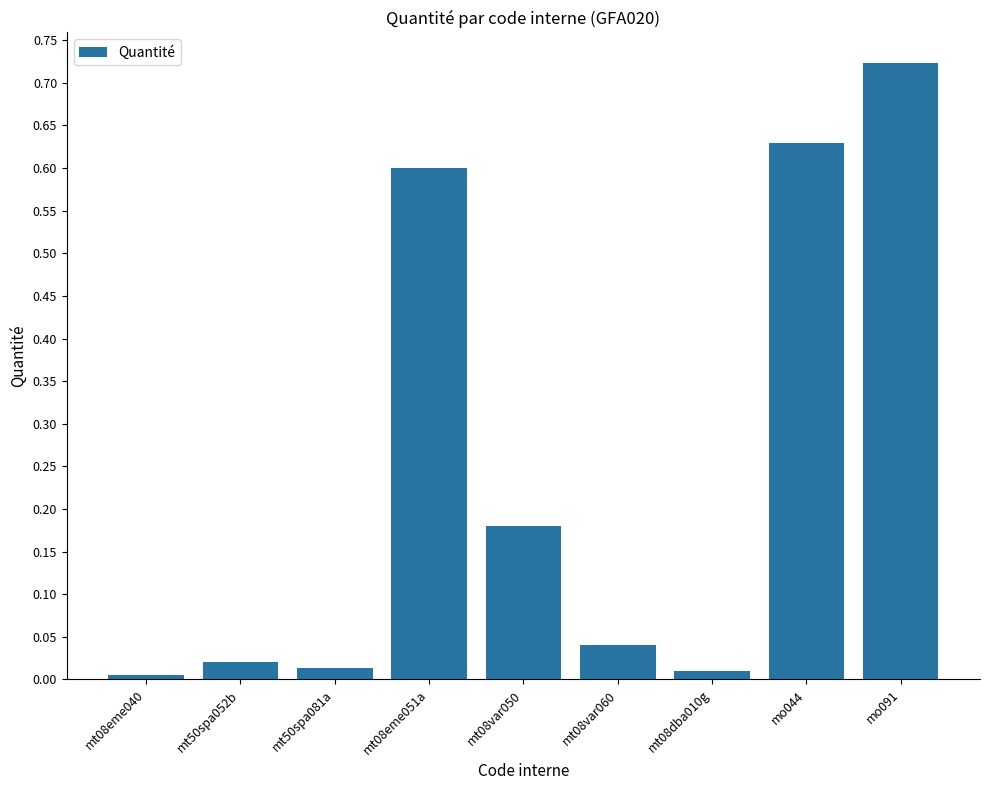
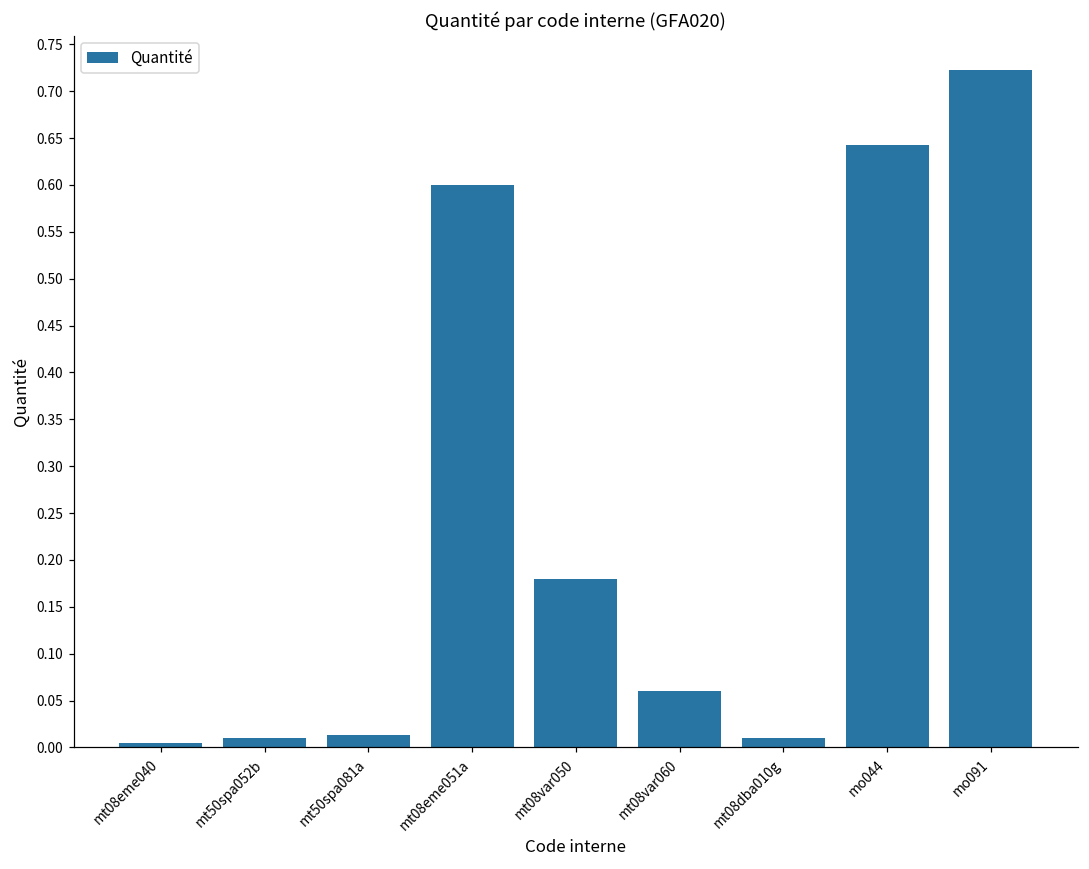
mt50spa052b: 0.02 -> 0.01
mt08var060: 0.04 -> 0.06
mo044: 0.63 -> 0.64
